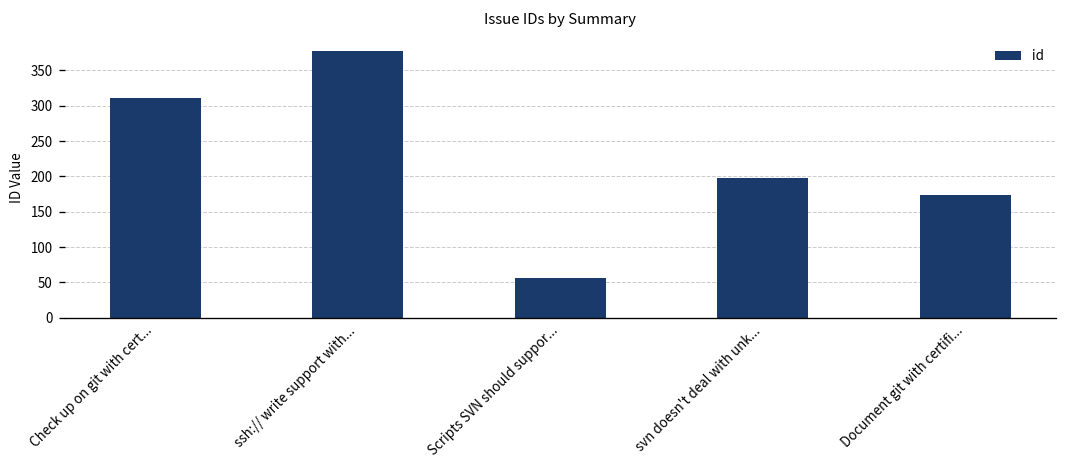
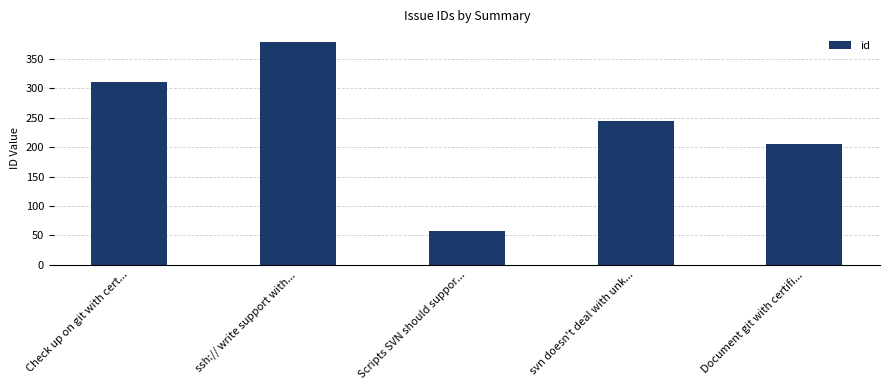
svn doesn't deal with unk...: 200 -> 240
Document git with certifi...: 170 -> 210
